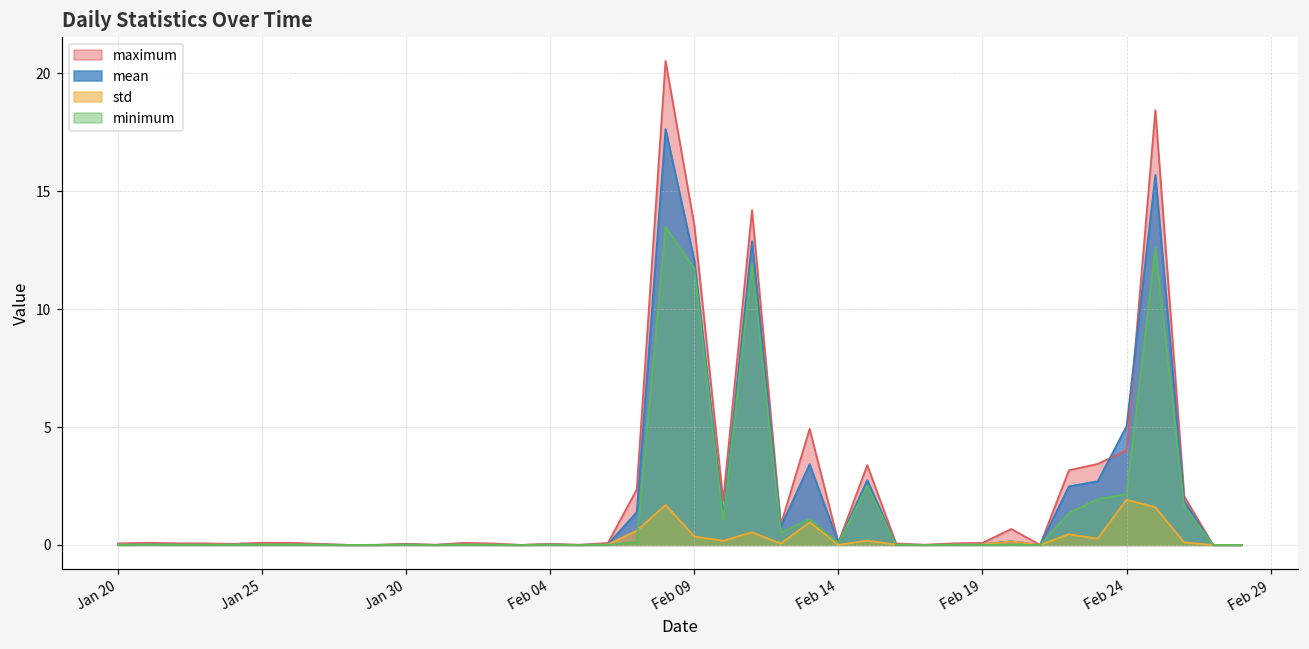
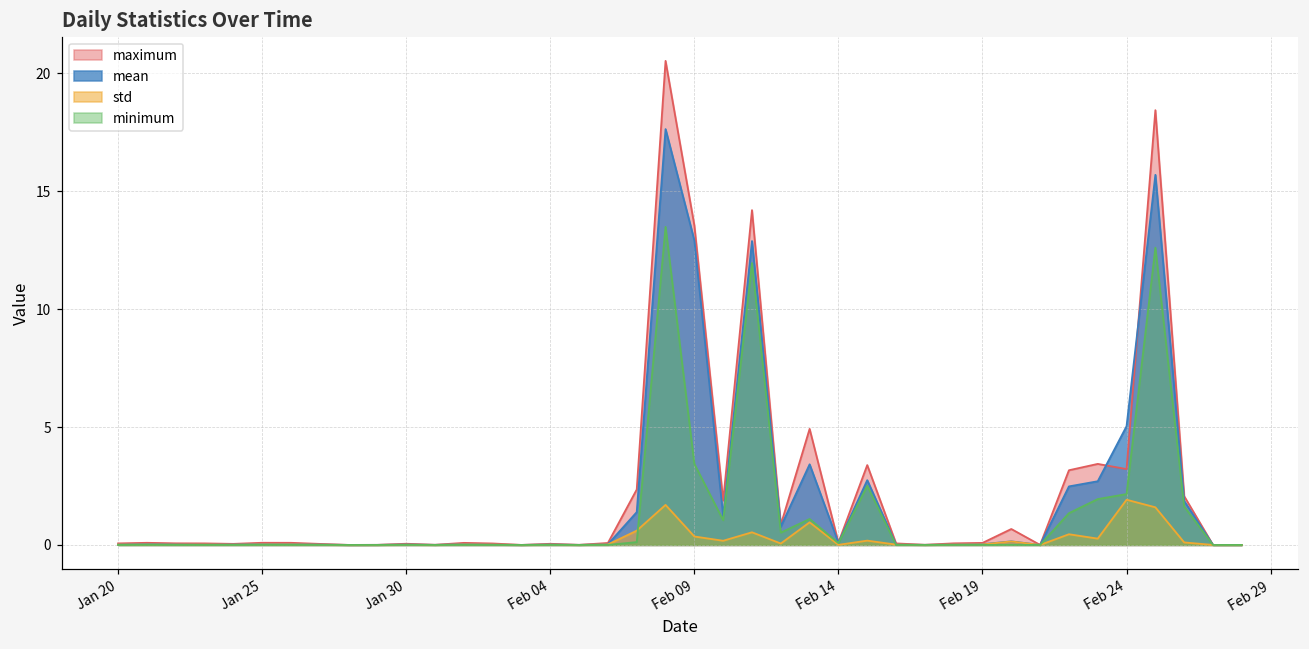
mean, Feb 09: 12.1 -> 12.9
minimum, Feb 09: 11.7 -> 3.4
maximum, Feb 24: 4.0 -> 3.2
